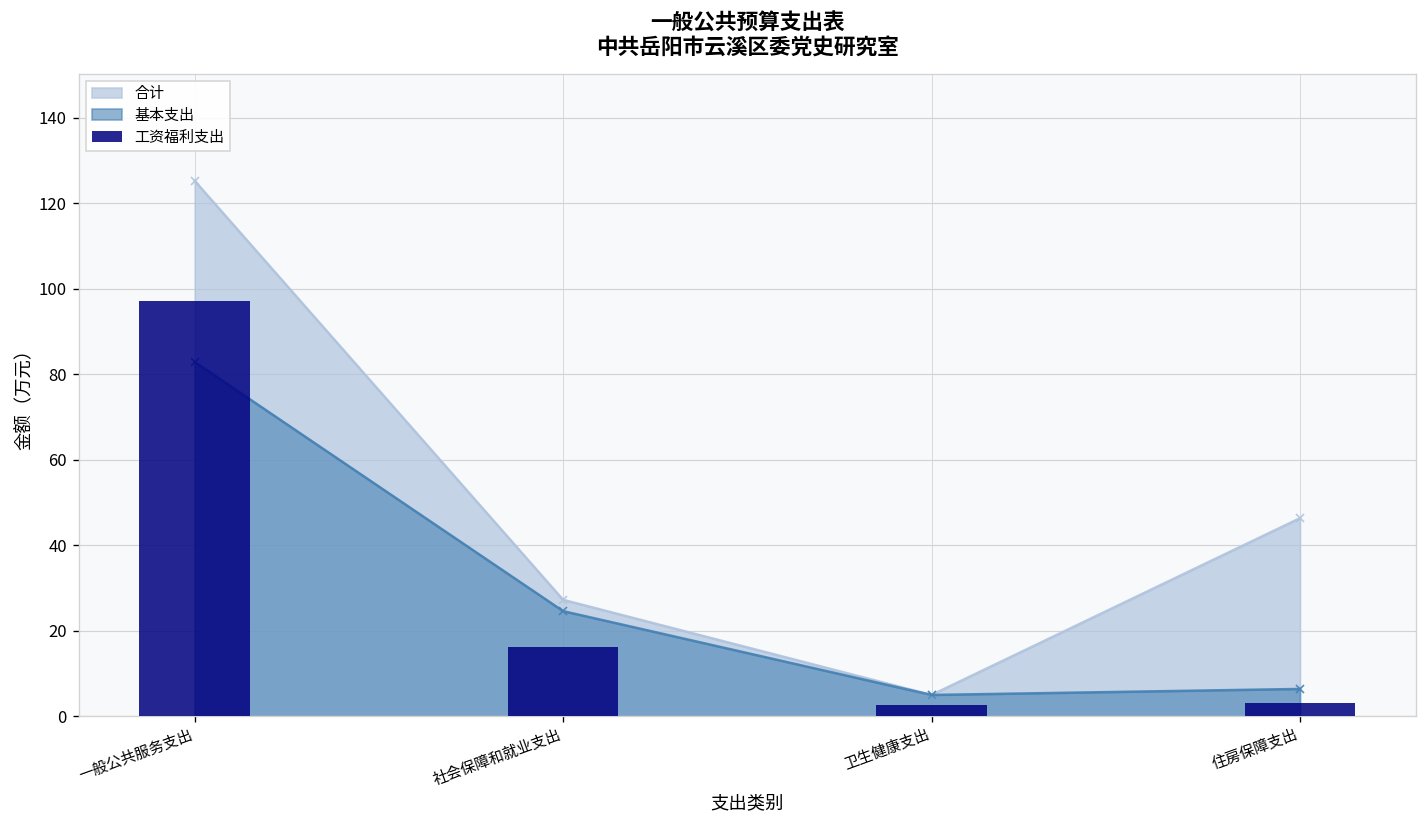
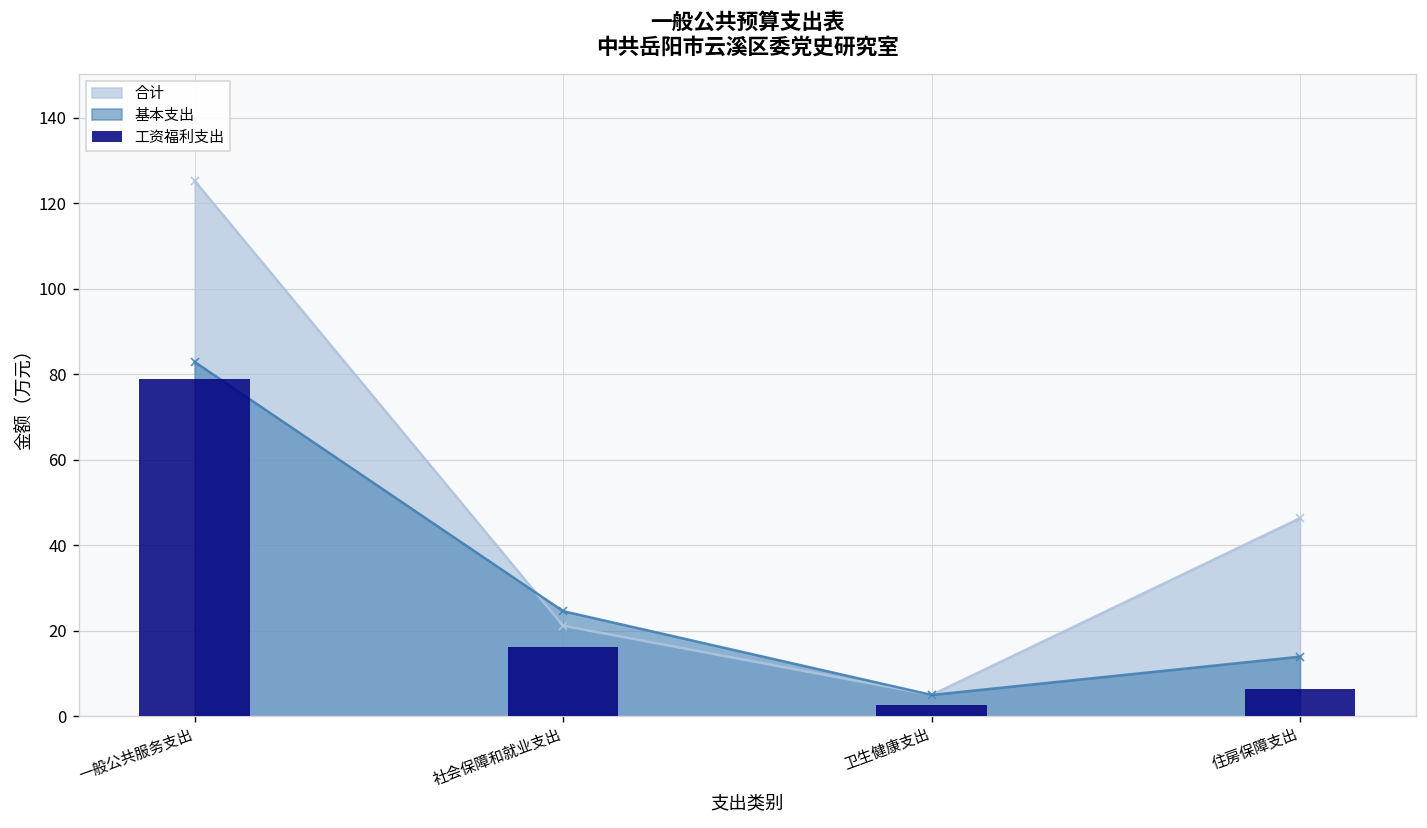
工资福利支出, 一般公共服务支出: 97 -> 79
合计, 社会保障和就业支出: 27 -> 21
工资福利支出, 住房保障支出: 3 -> 6
基本支出, 住房保障支出: 6 -> 14
